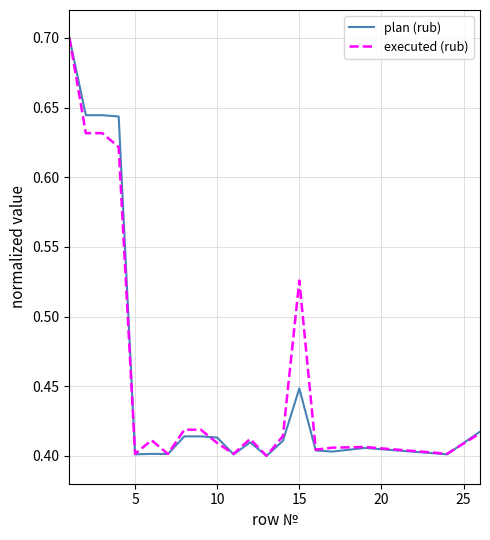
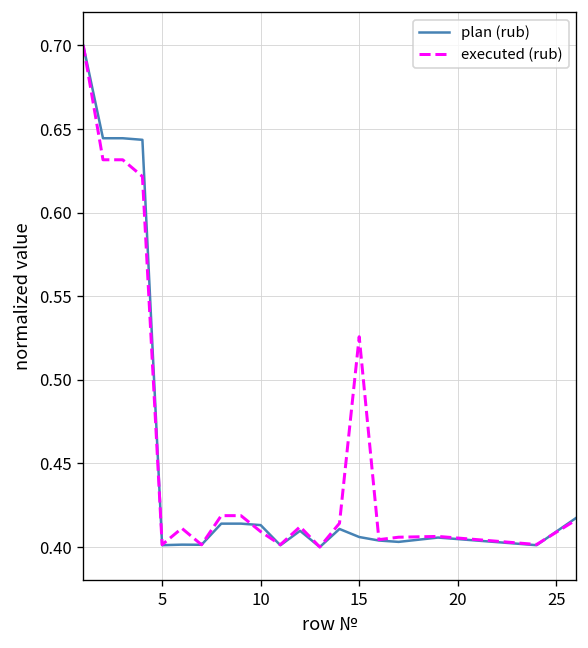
plan (rub), 15: 0.448 -> 0.406
